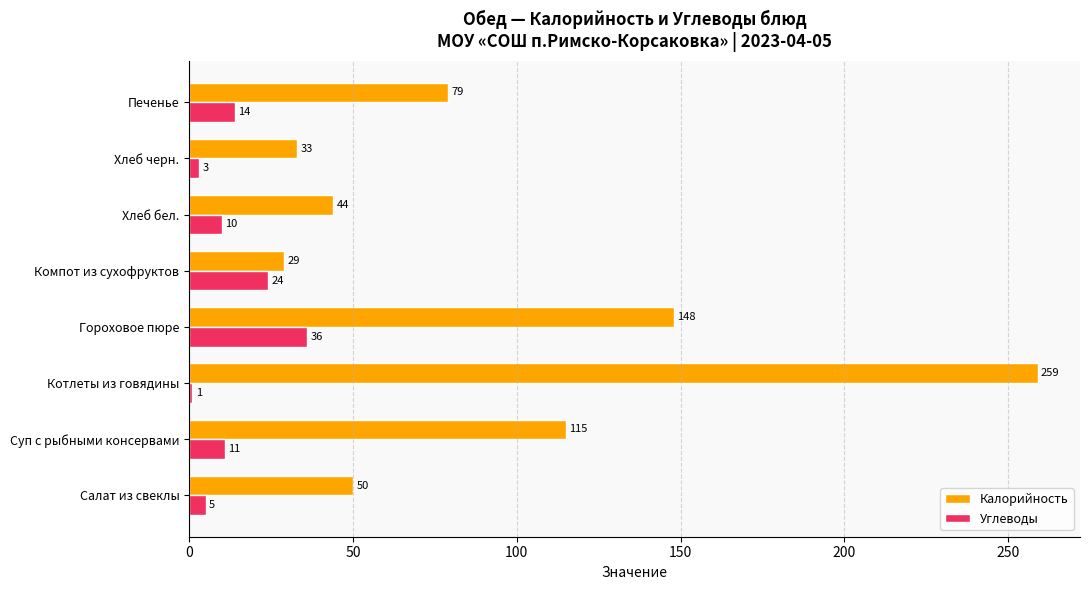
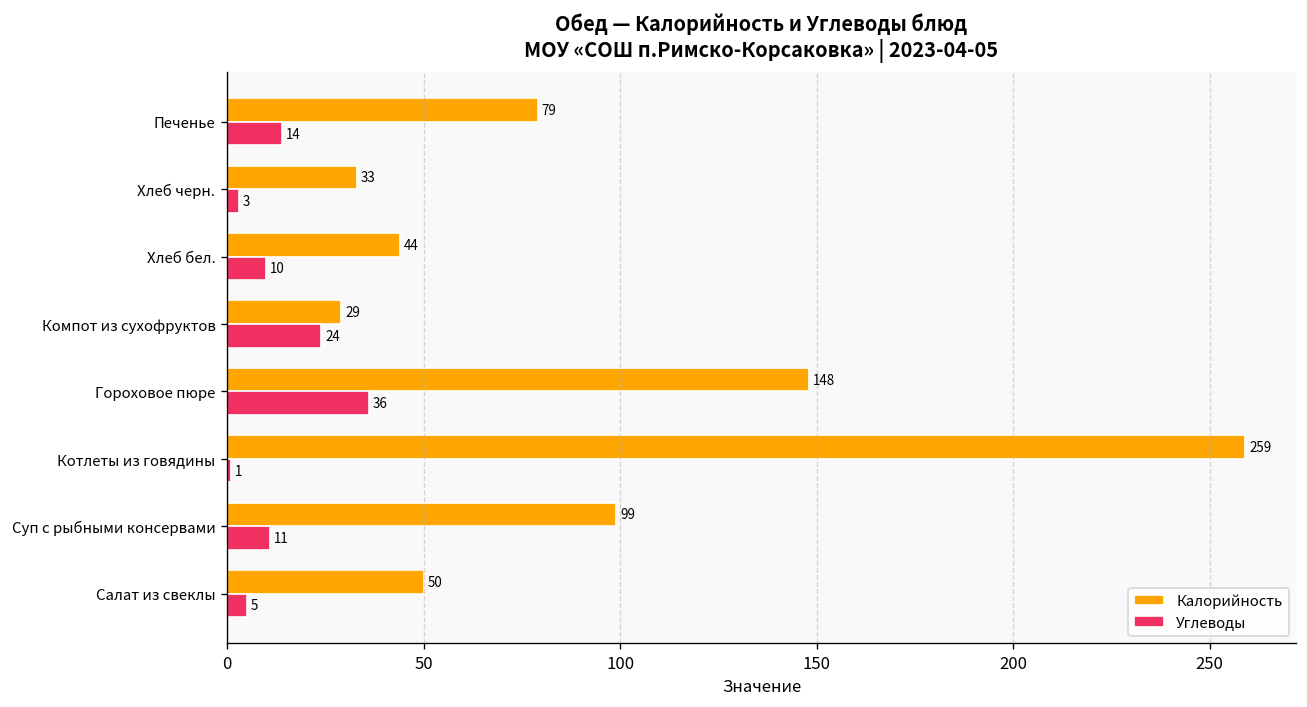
Калорийность, Суп с рыбными консервами: 115 -> 99
